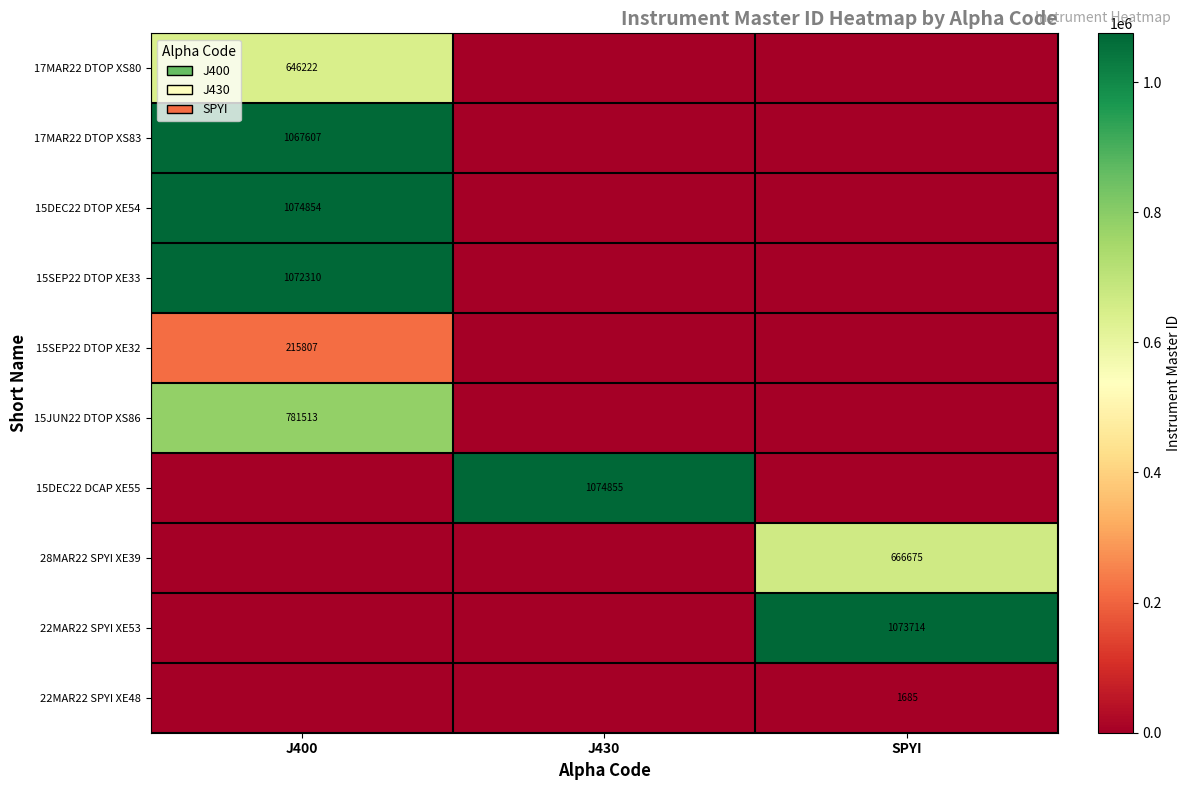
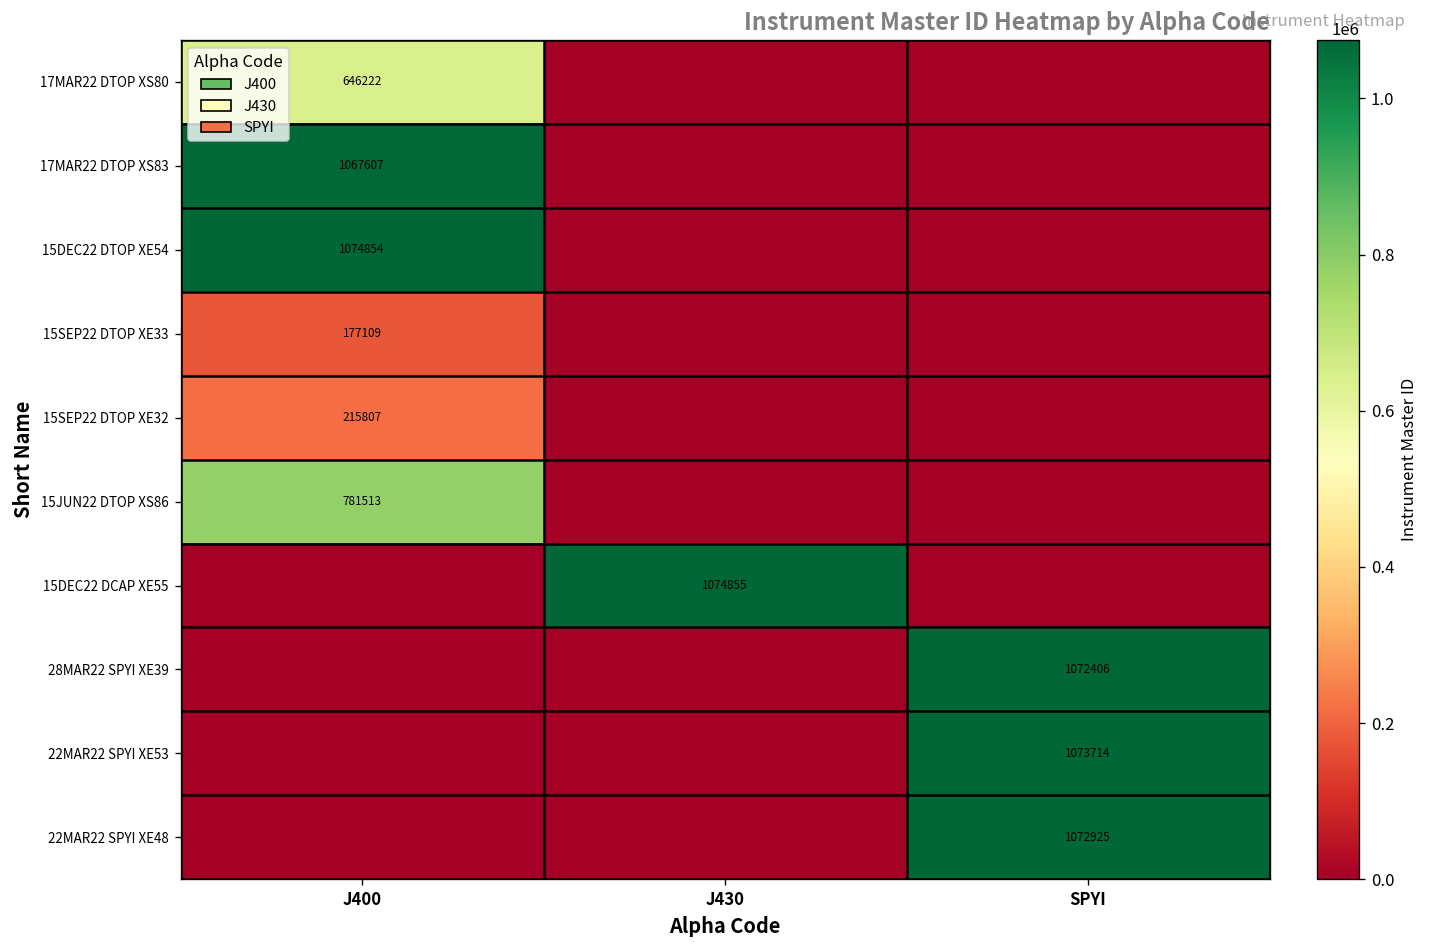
15SEP22 DTOP XE33, J400: 1072310 -> 177109
28MAR22 SPYI XE39, SPYI: 666675 -> 1072406
22MAR22 SPYI XE48, SPYI: 1685 -> 1072925
